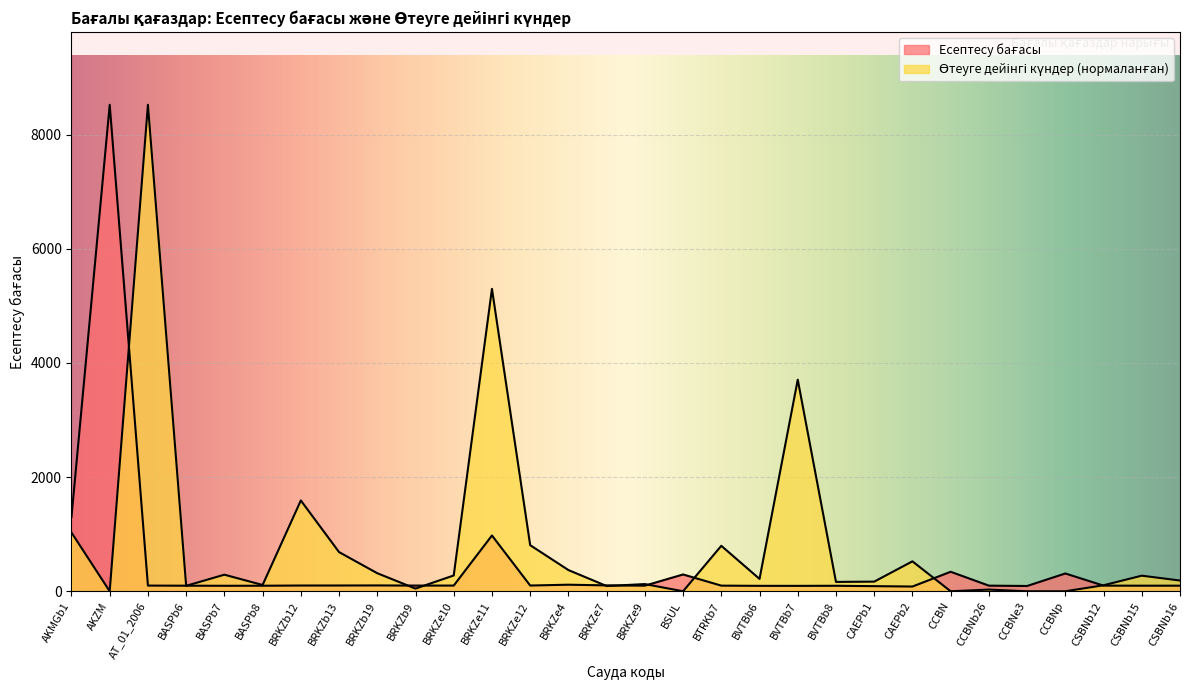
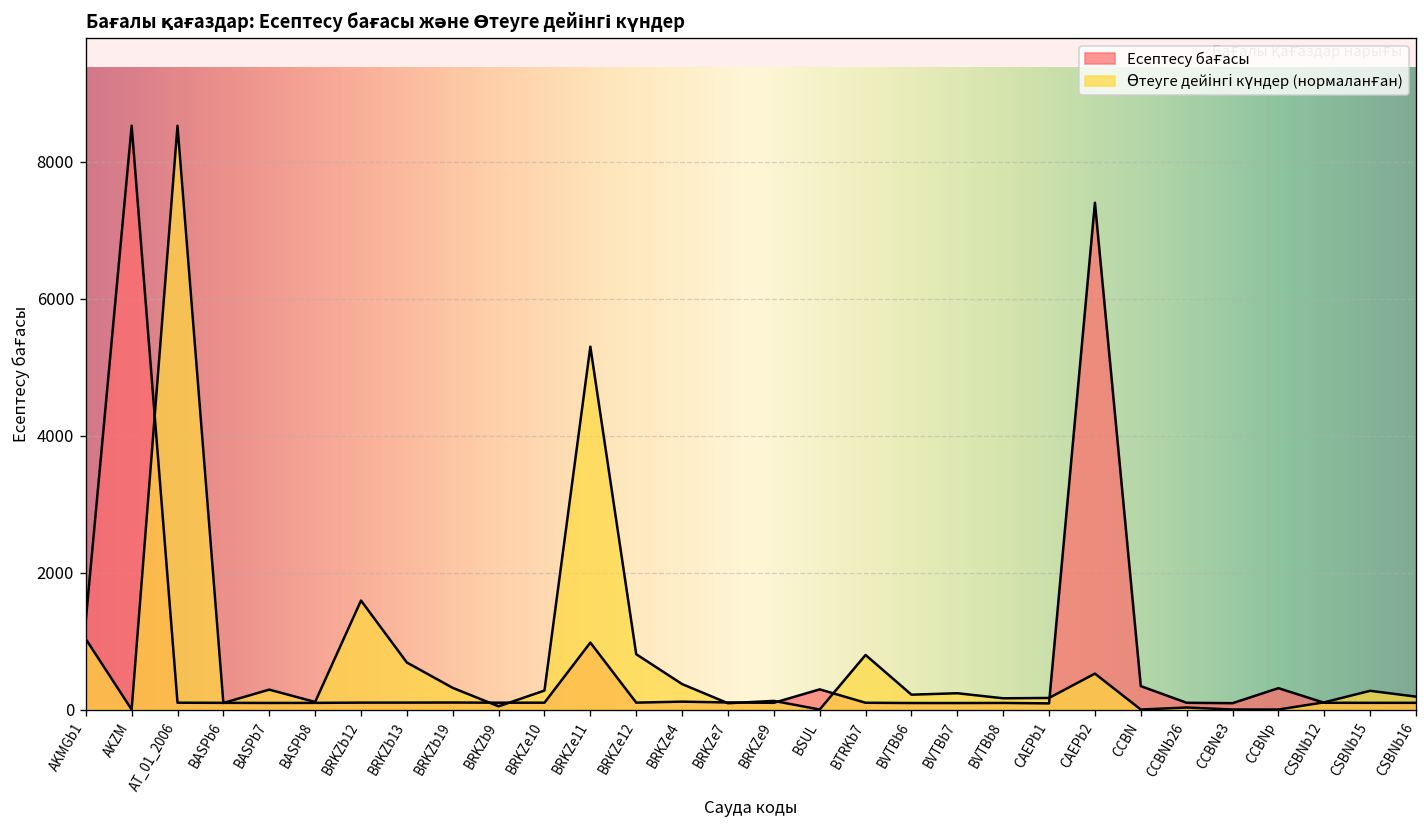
Өтеуге дейінгі күндер (нормаланған), BVTBb7: 3700 -> 200
Есептесу бағасы, CAEPb2: 100 -> 7400
